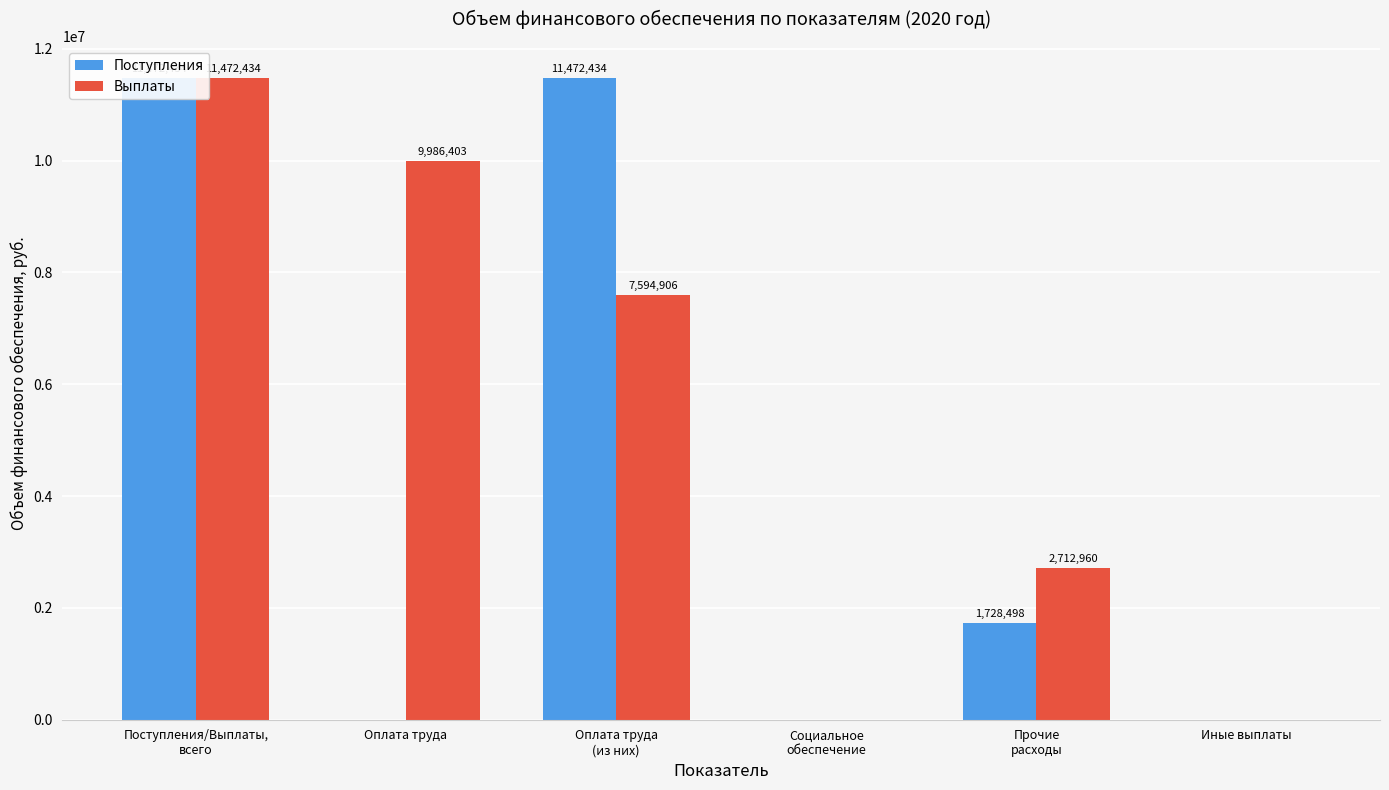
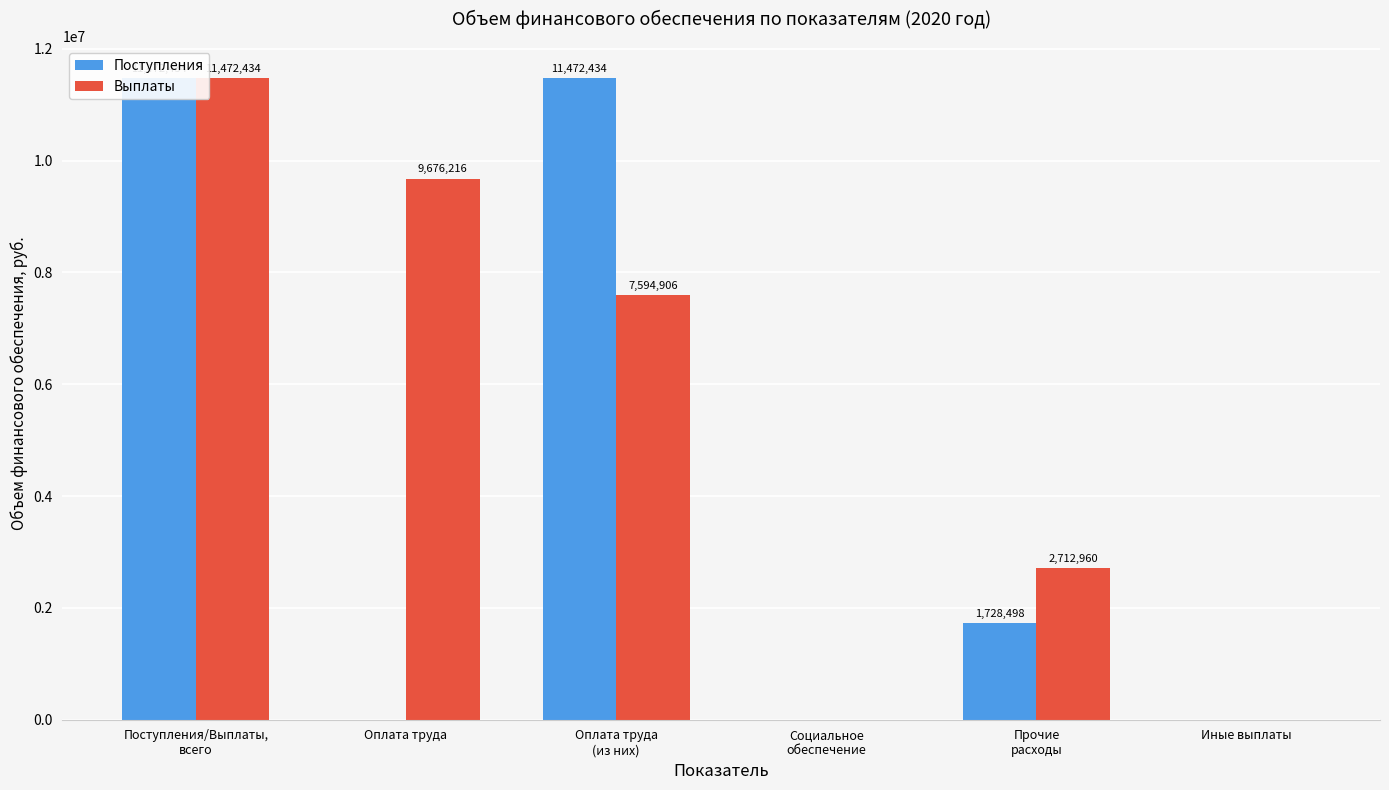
Выплаты, Оплата труда: 9,986,403 -> 9,676,216
